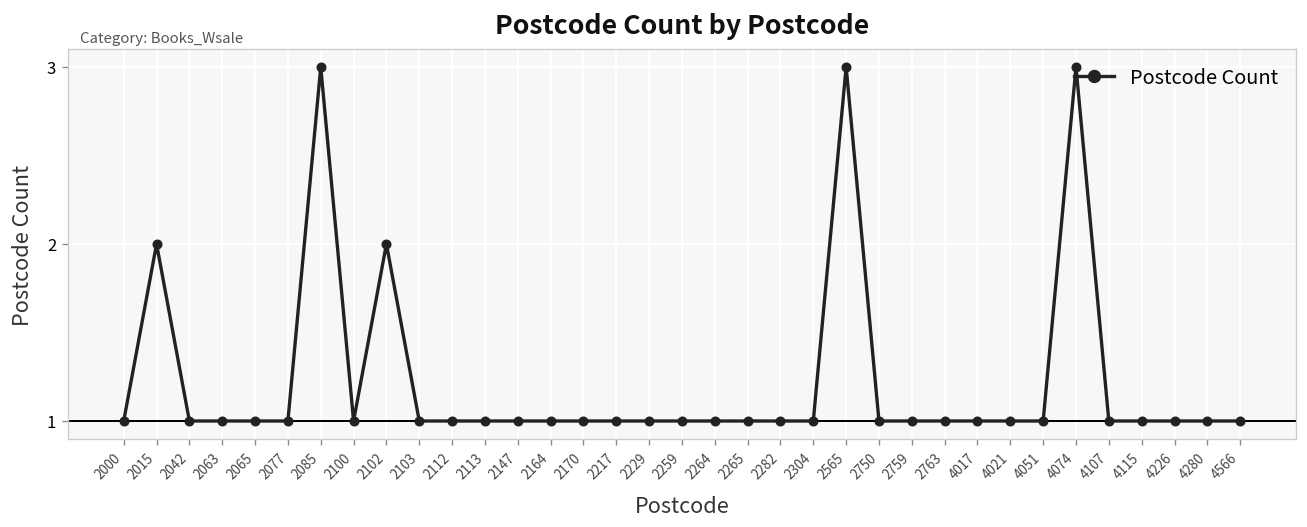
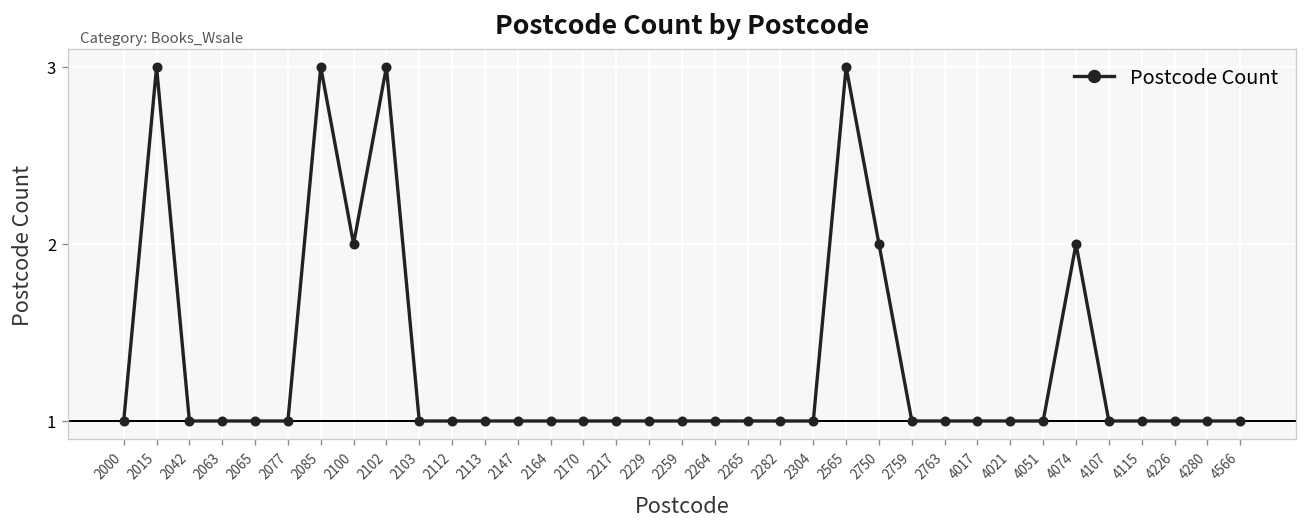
2015: 2 -> 3
2100: 1 -> 2
2102: 2 -> 3
2750: 1 -> 2
4074: 3 -> 2
